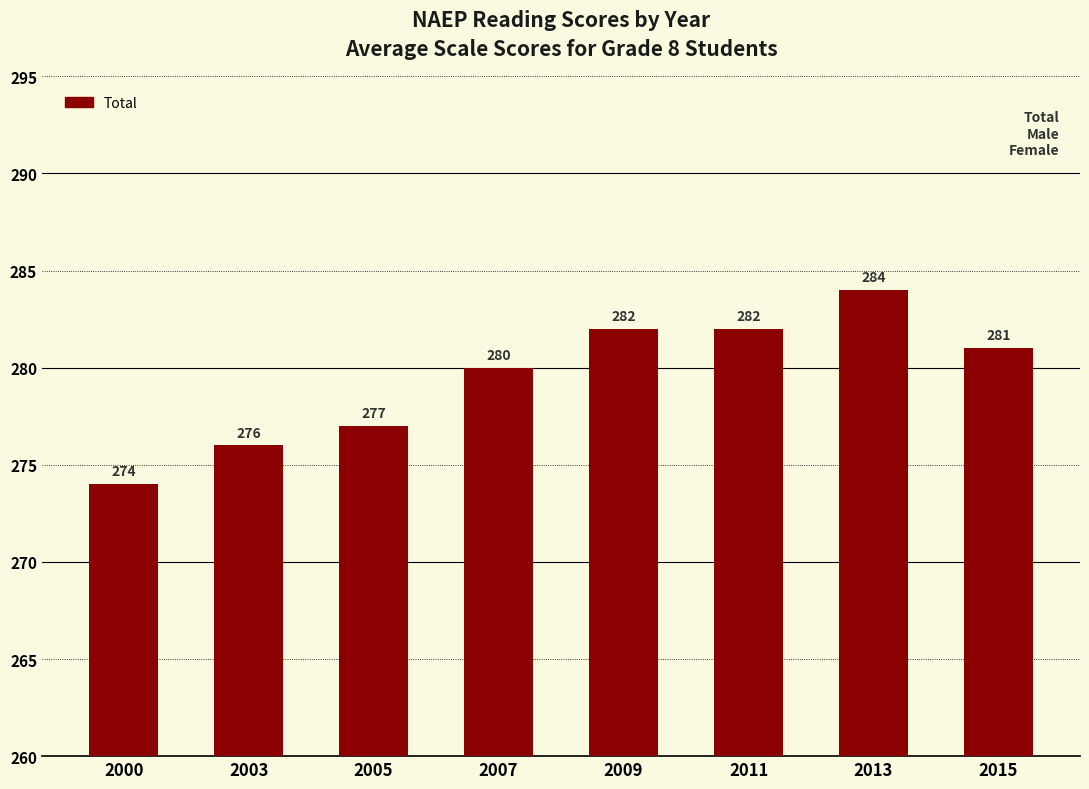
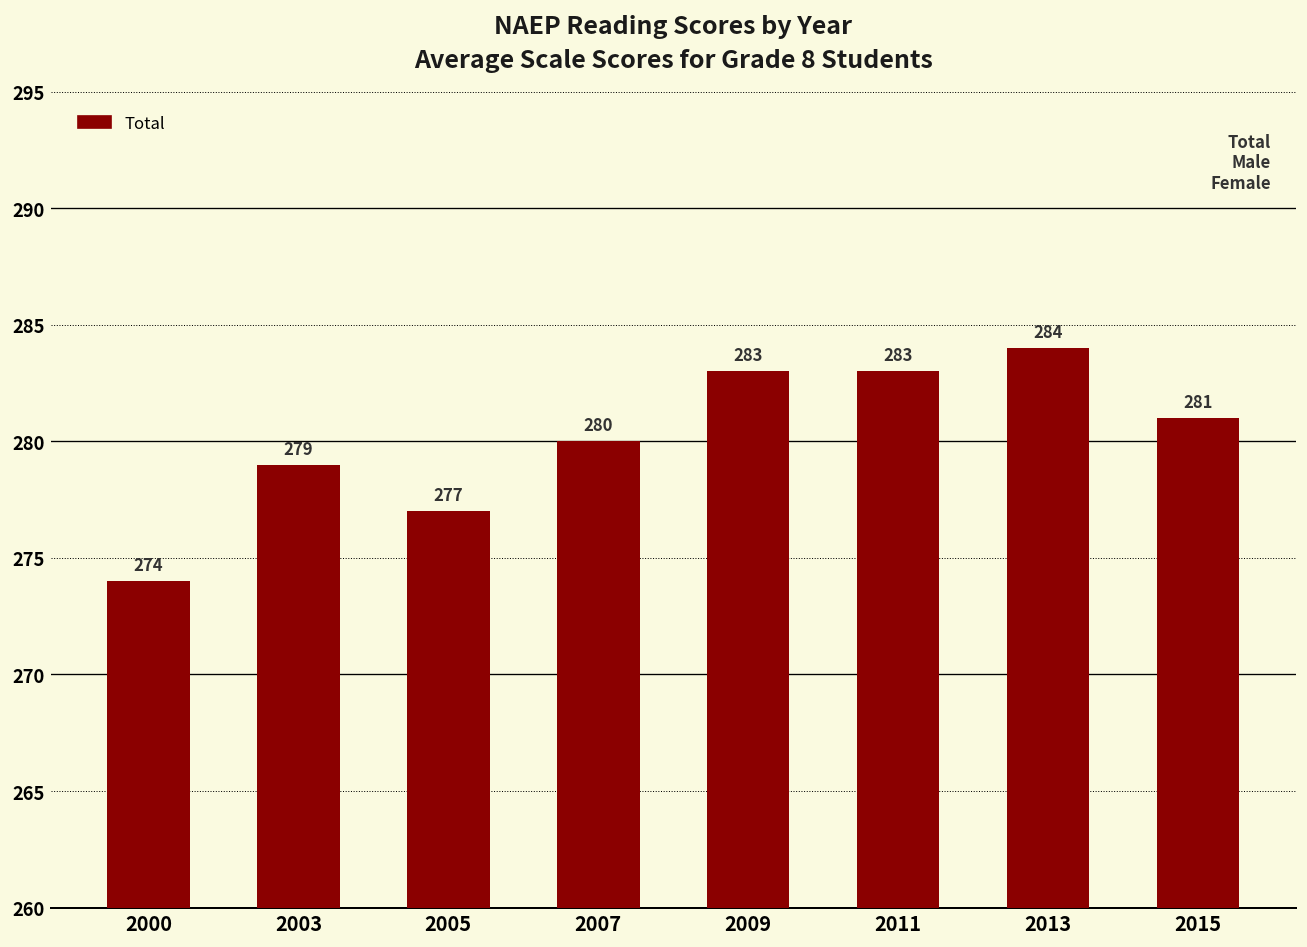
2003: 276 -> 279
2009: 282 -> 283
2011: 282 -> 283
